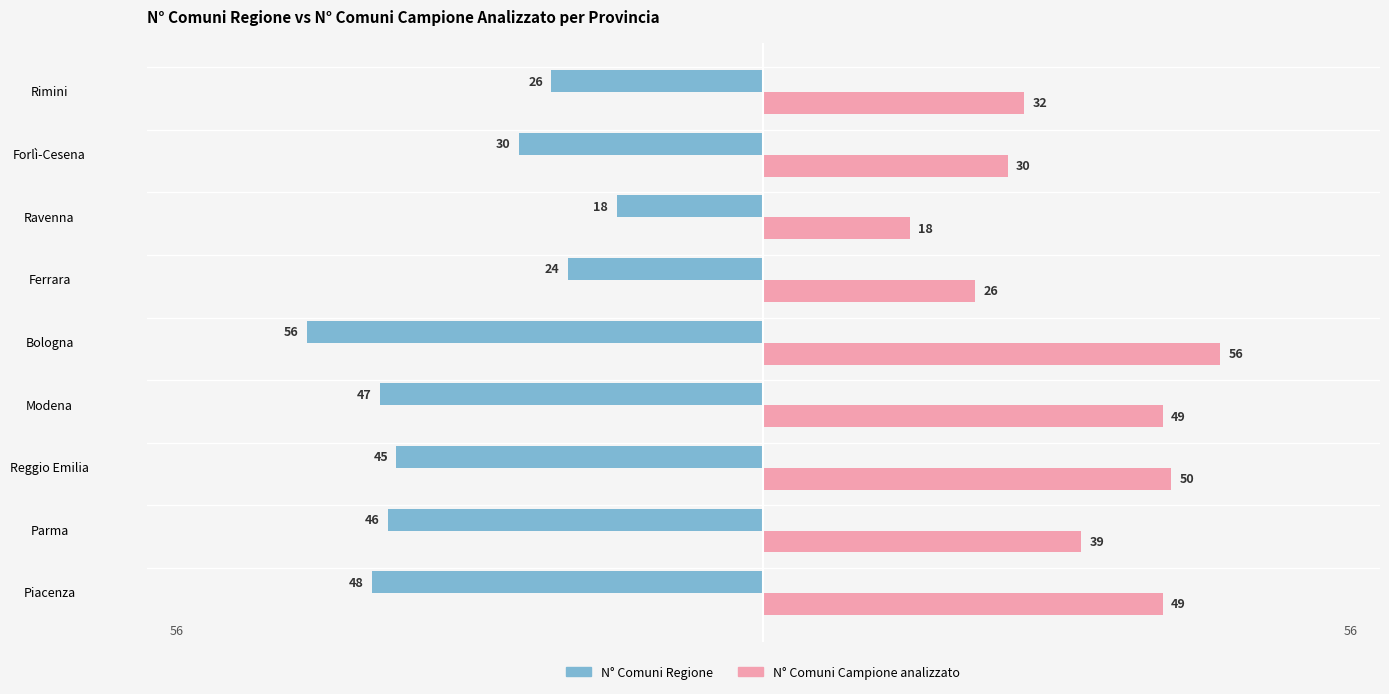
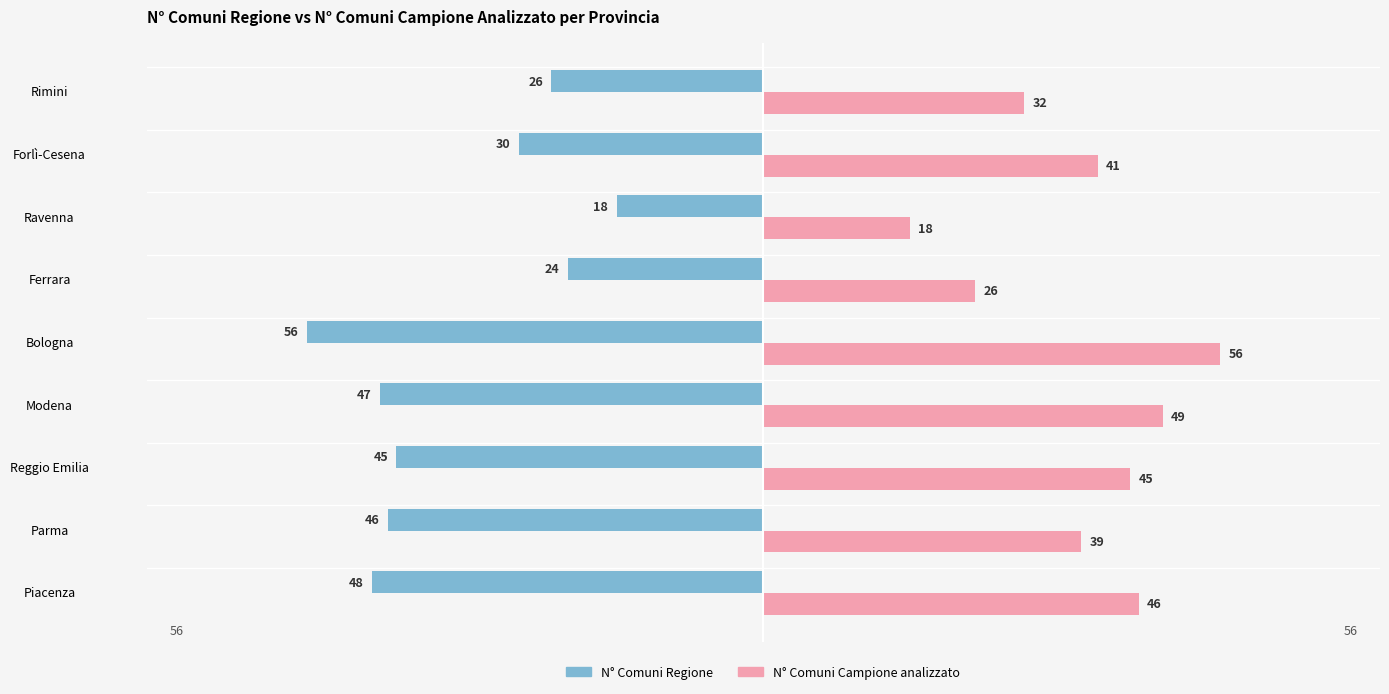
N° Comuni Campione analizzato, Forlì-Cesena: 30 -> 41
N° Comuni Campione analizzato, Reggio Emilia: 50 -> 45
N° Comuni Campione analizzato, Piacenza: 49 -> 46
